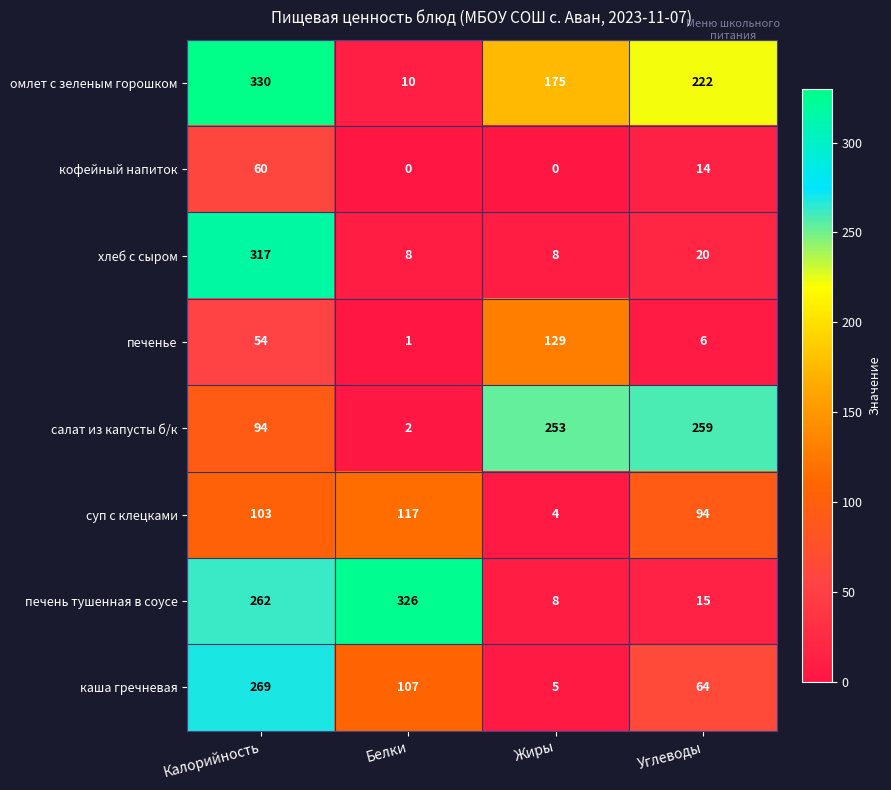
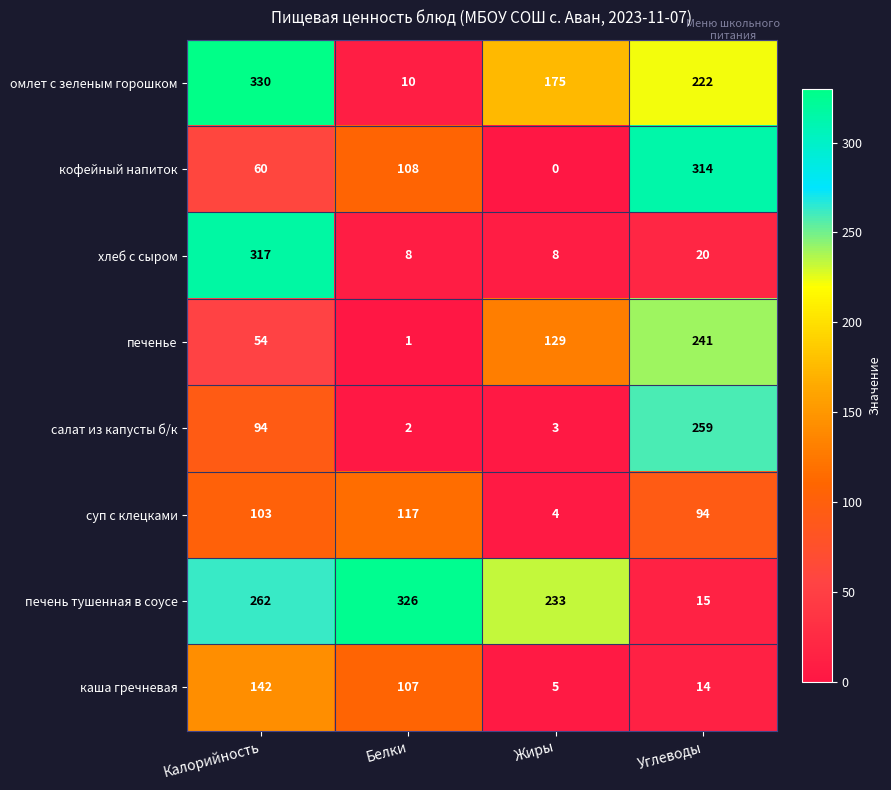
кофейный напиток, Белки: 0 -> 108
кофейный напиток, Углеводы: 14 -> 314
печенье, Углеводы: 6 -> 241
салат из капусты б/к, Жиры: 253 -> 3
печень тушенная в соусе, Жиры: 8 -> 233
каша гречневая, Калорийность: 269 -> 142
каша гречневая, Углеводы: 64 -> 14
